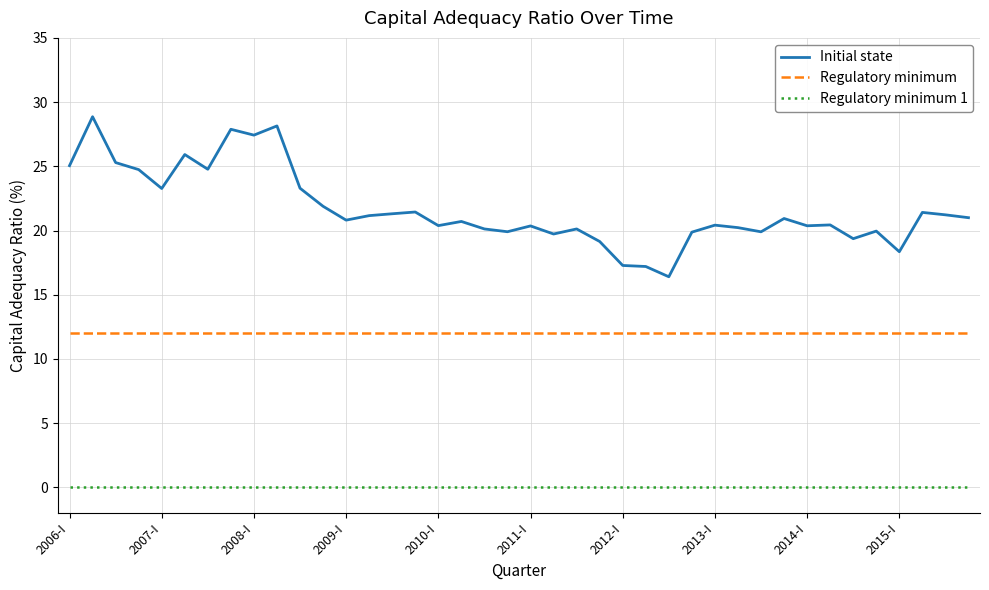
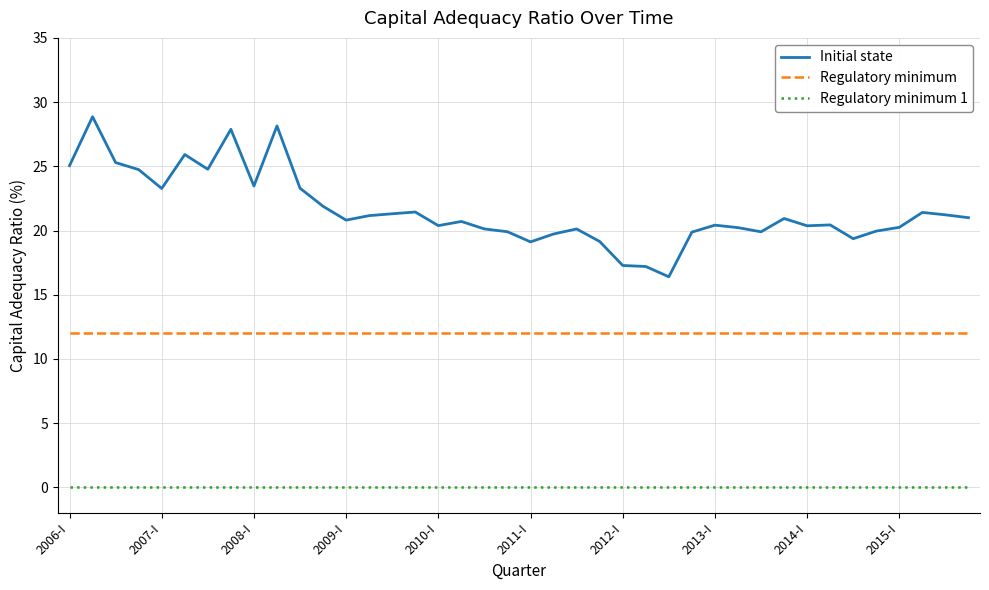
Initial state, 2008-I: 27.4 -> 23.5
Initial state, 2011-I: 20.4 -> 19.1
Initial state, 2015-I: 18.4 -> 20.2
